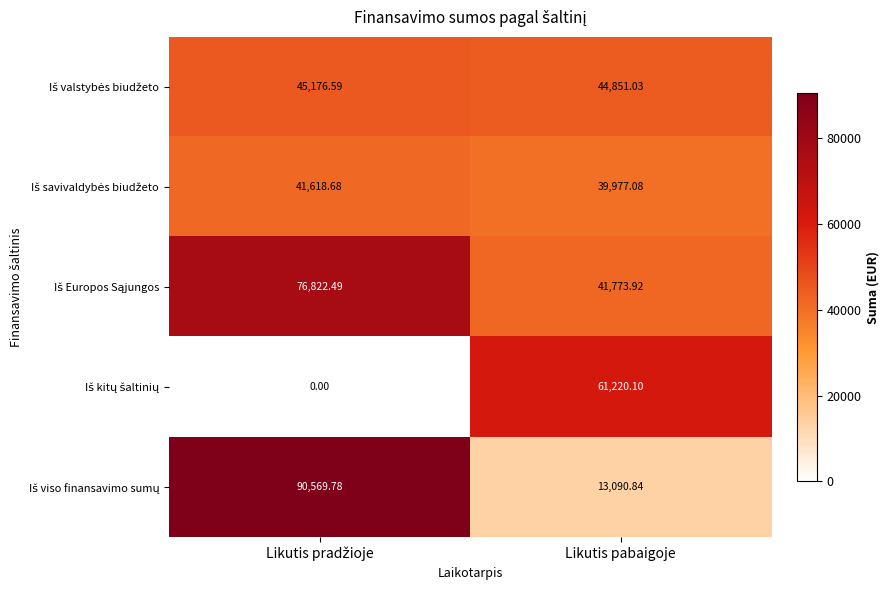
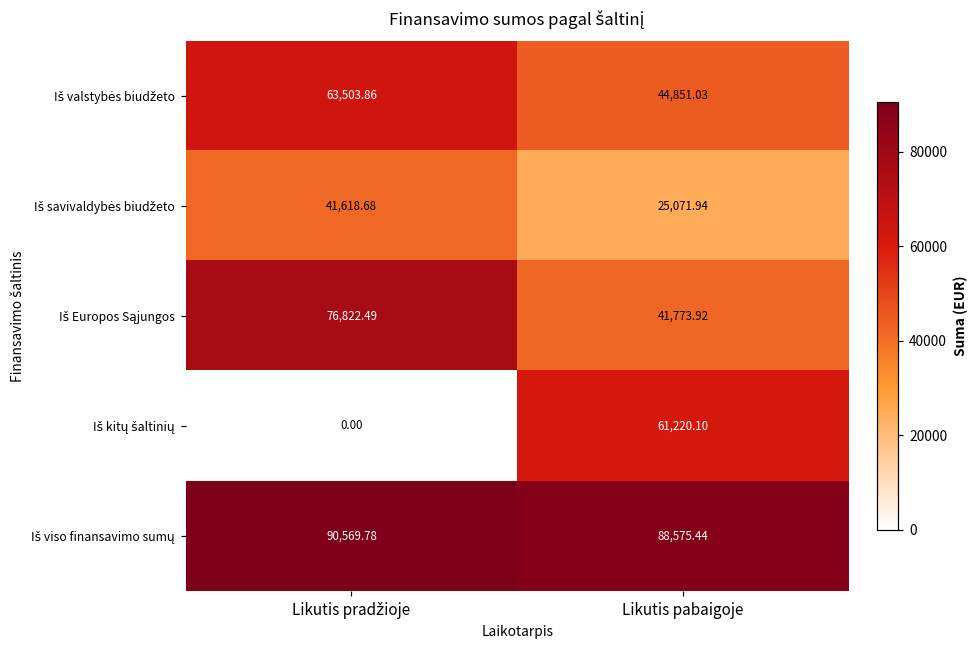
Iš valstybės biudžeto, Likutis pradžioje: 45,176.59 -> 63,503.86
Iš savivaldybės biudžeto, Likutis pabaigoje: 39,977.08 -> 25,071.94
Iš viso finansavimo sumų, Likutis pabaigoje: 13,090.84 -> 88,575.44
